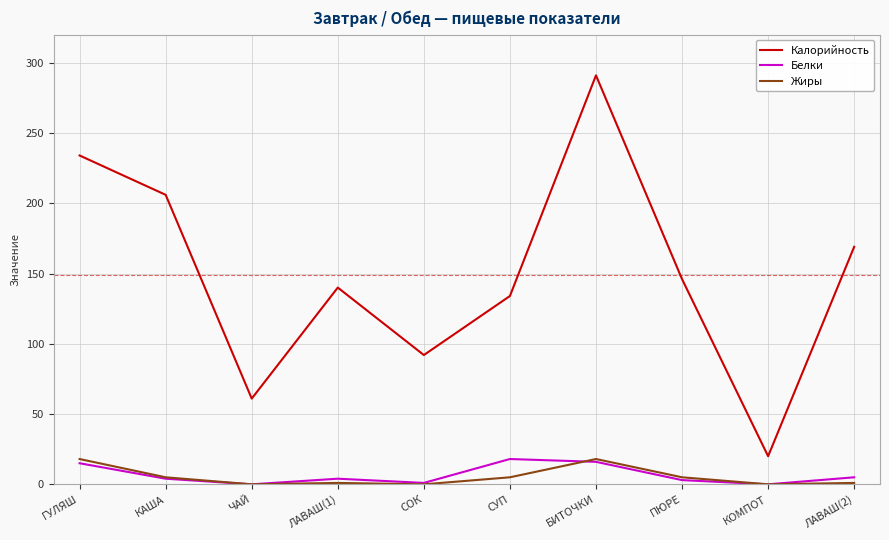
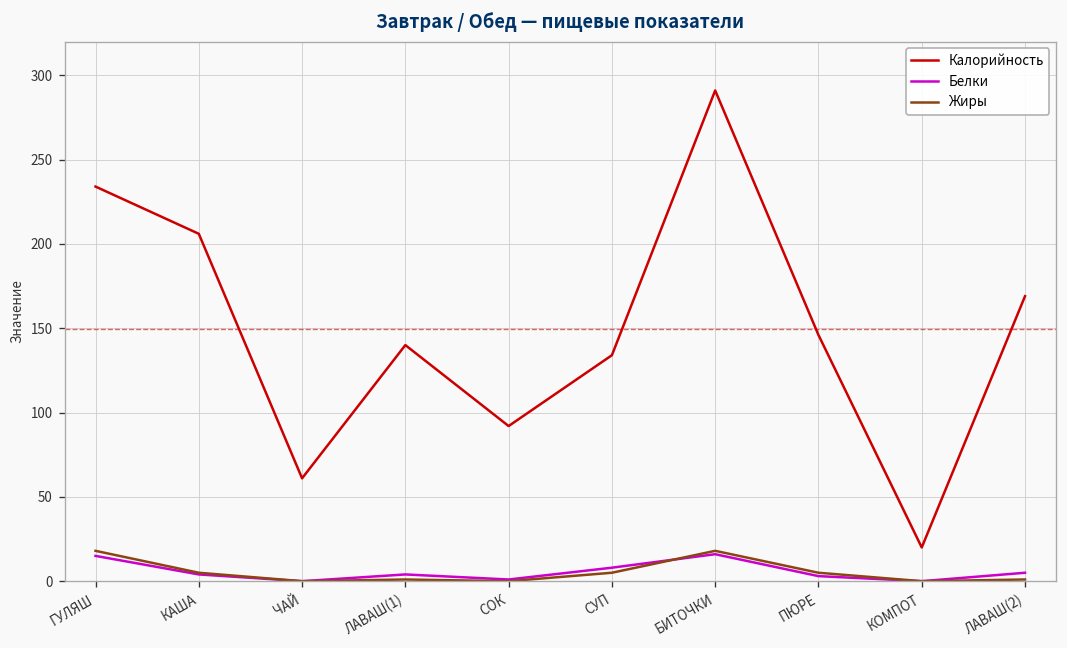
Белки, СУП: 18 -> 8
